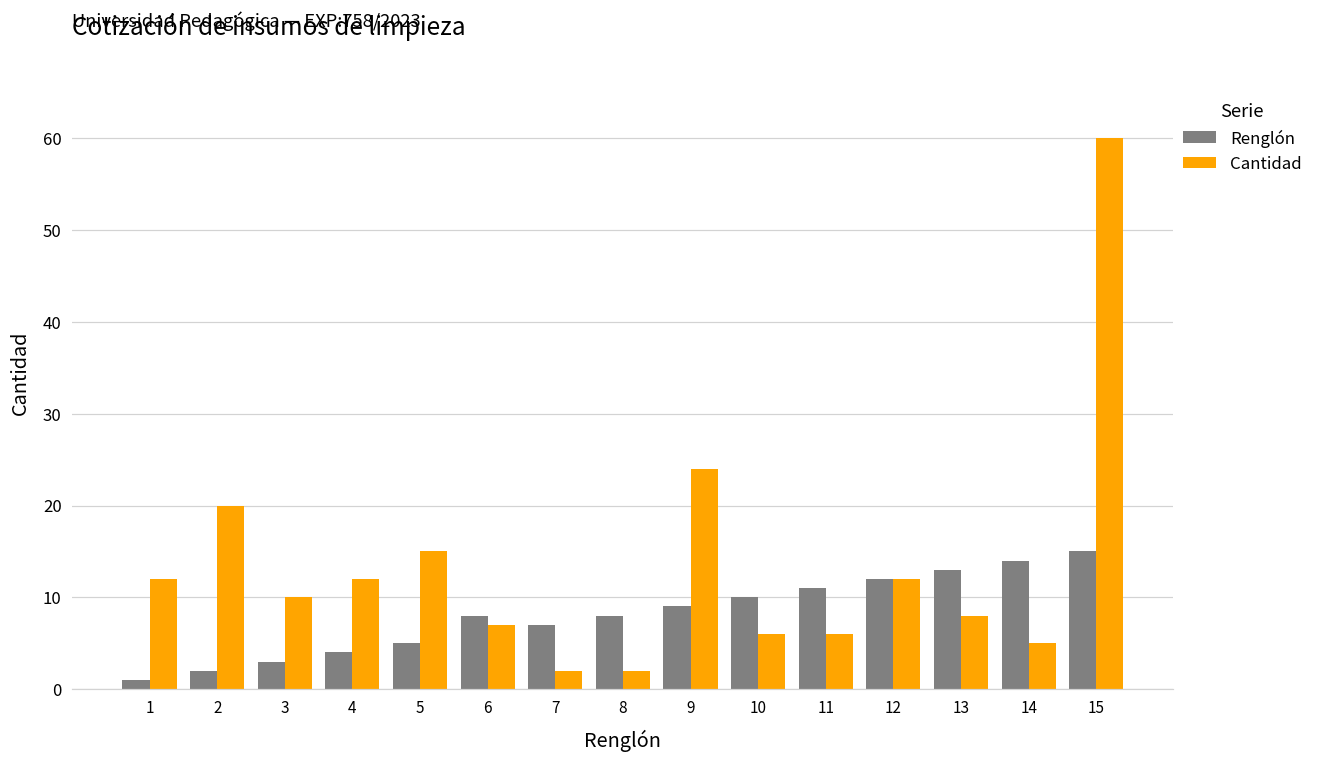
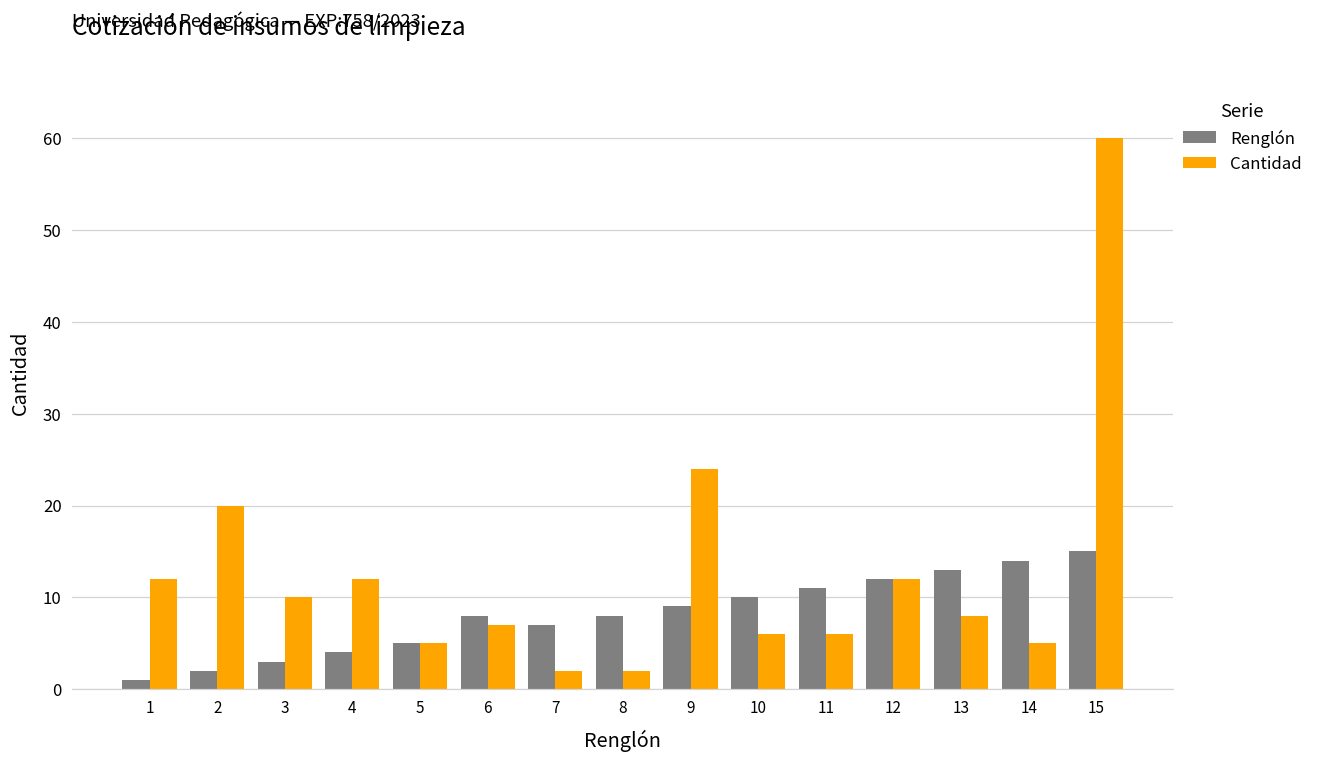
Cantidad, 5: 15 -> 5
